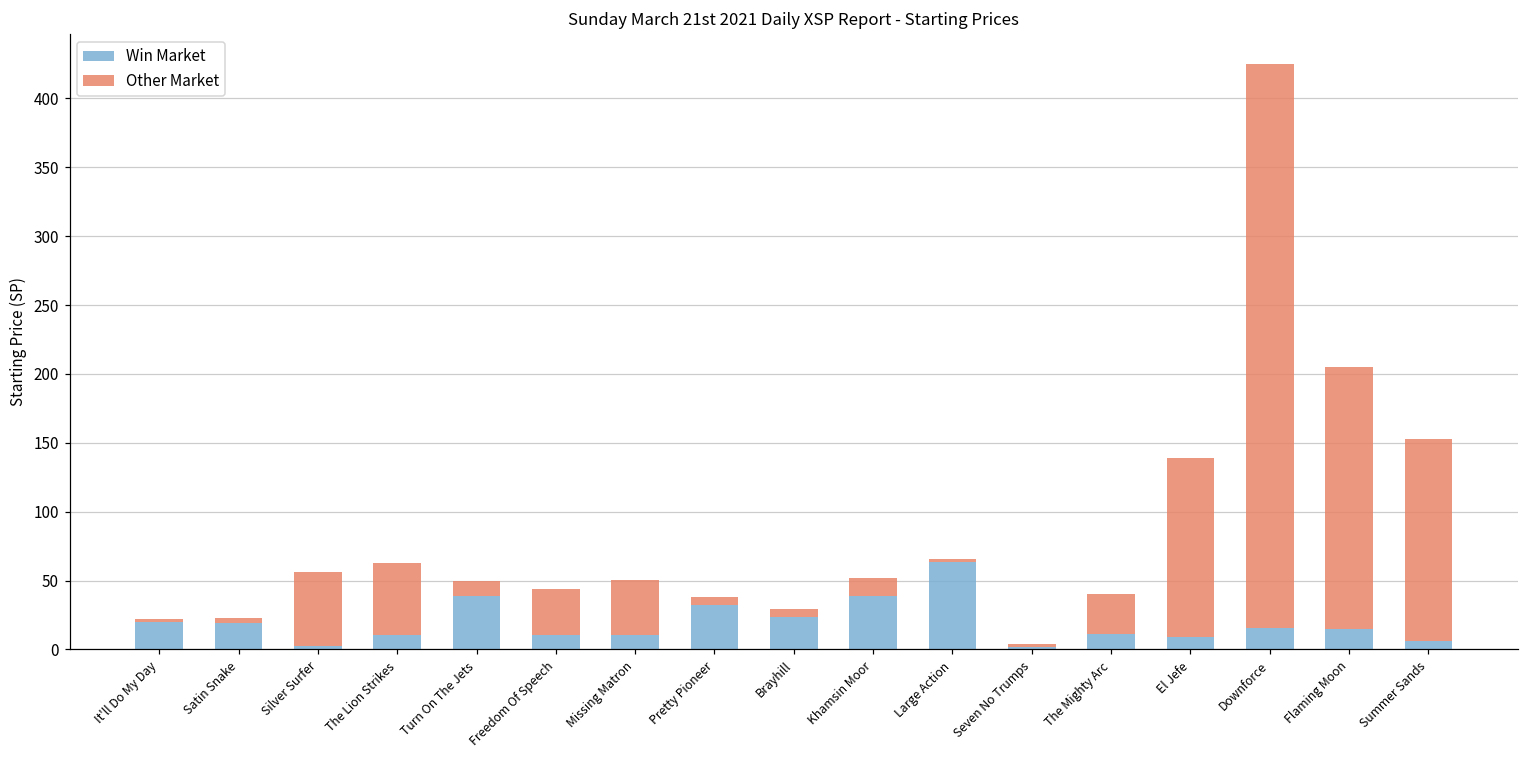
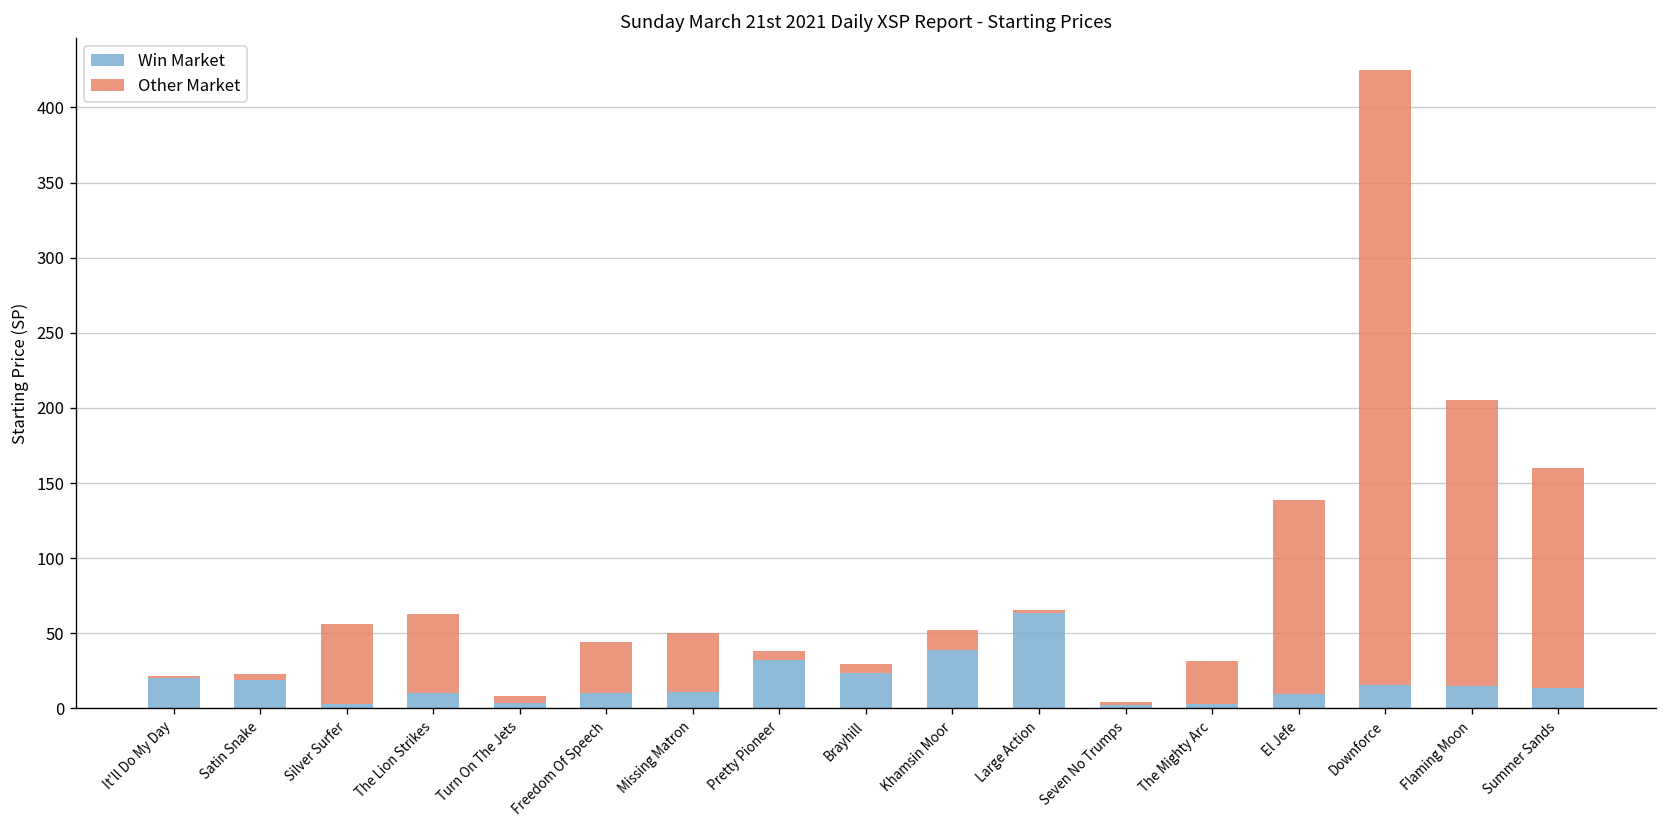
Win Market, Turn On The Jets: 38 -> 4
Other Market, Turn On The Jets: 11 -> 4
Win Market, The Mighty Arc: 11 -> 3
Win Market, Summer Sands: 6 -> 13
